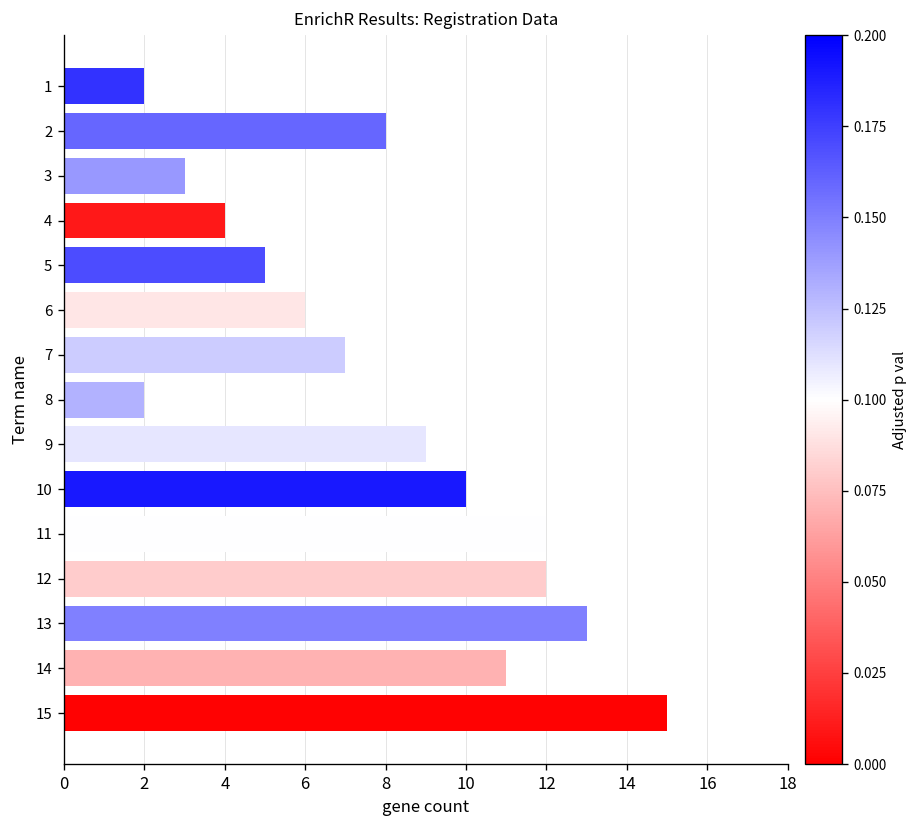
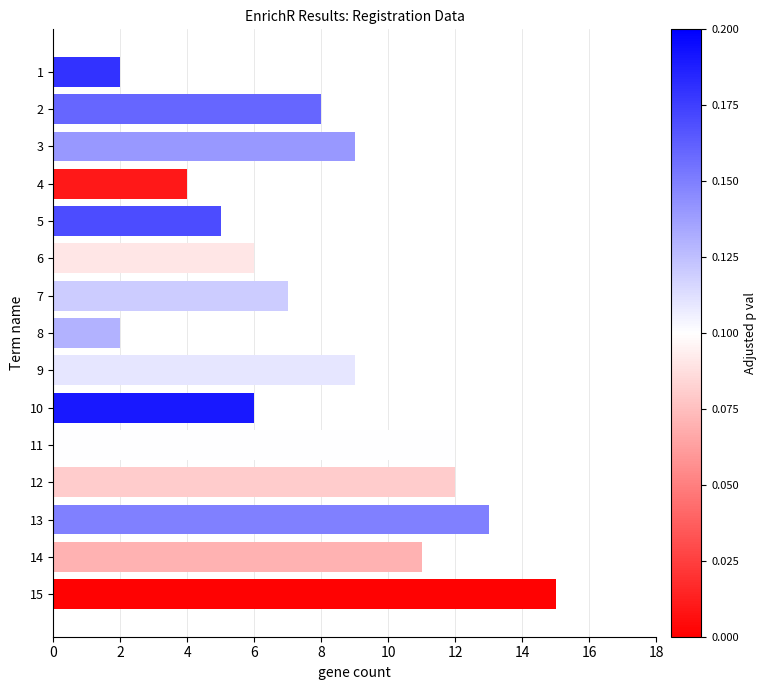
3: 3 -> 9
10: 10 -> 6
